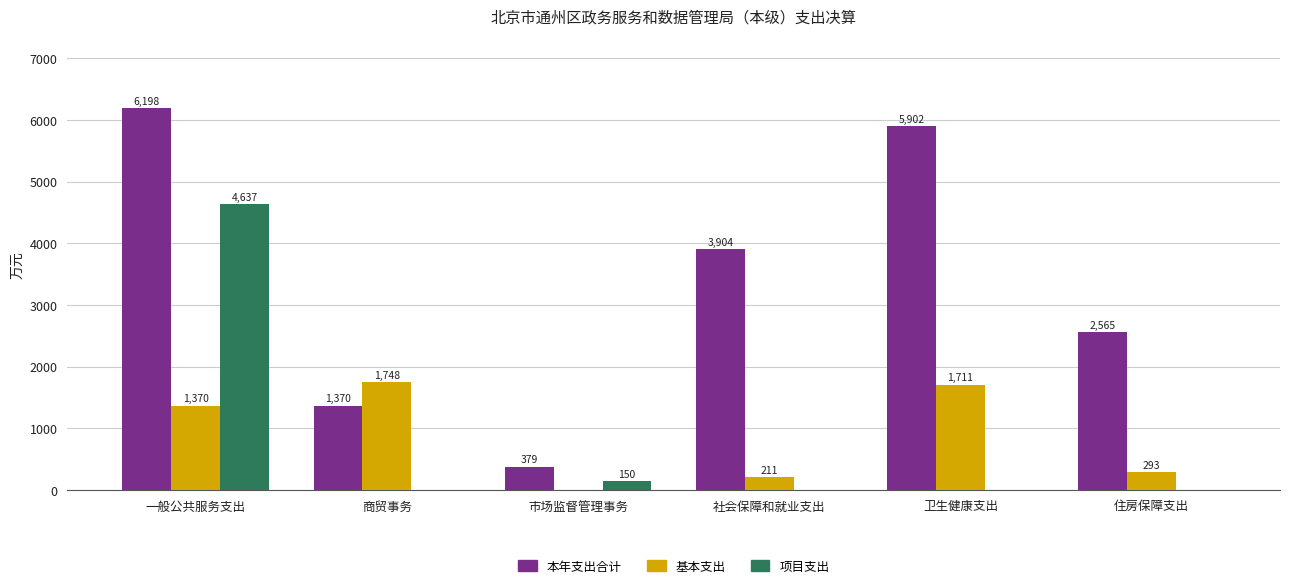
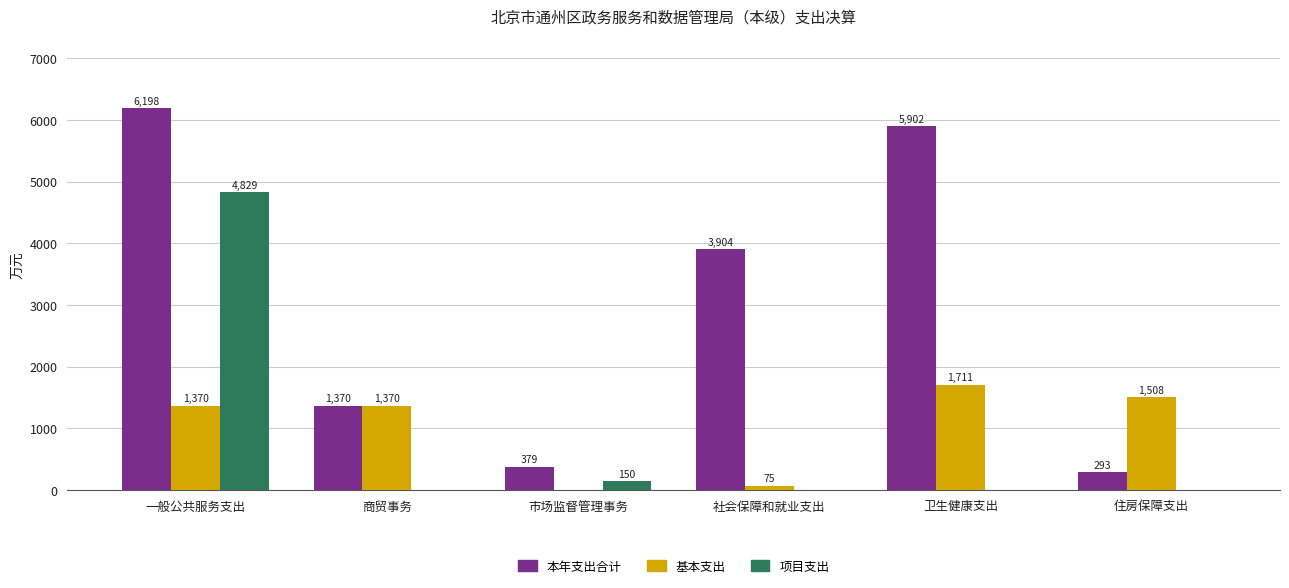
项目支出, 一般公共服务支出: 4,637 -> 4,829
基本支出, 商贸事务: 1,748 -> 1,370
基本支出, 社会保障和就业支出: 211 -> 75
本年支出合计, 住房保障支出: 2,565 -> 293
基本支出, 住房保障支出: 293 -> 1,508
